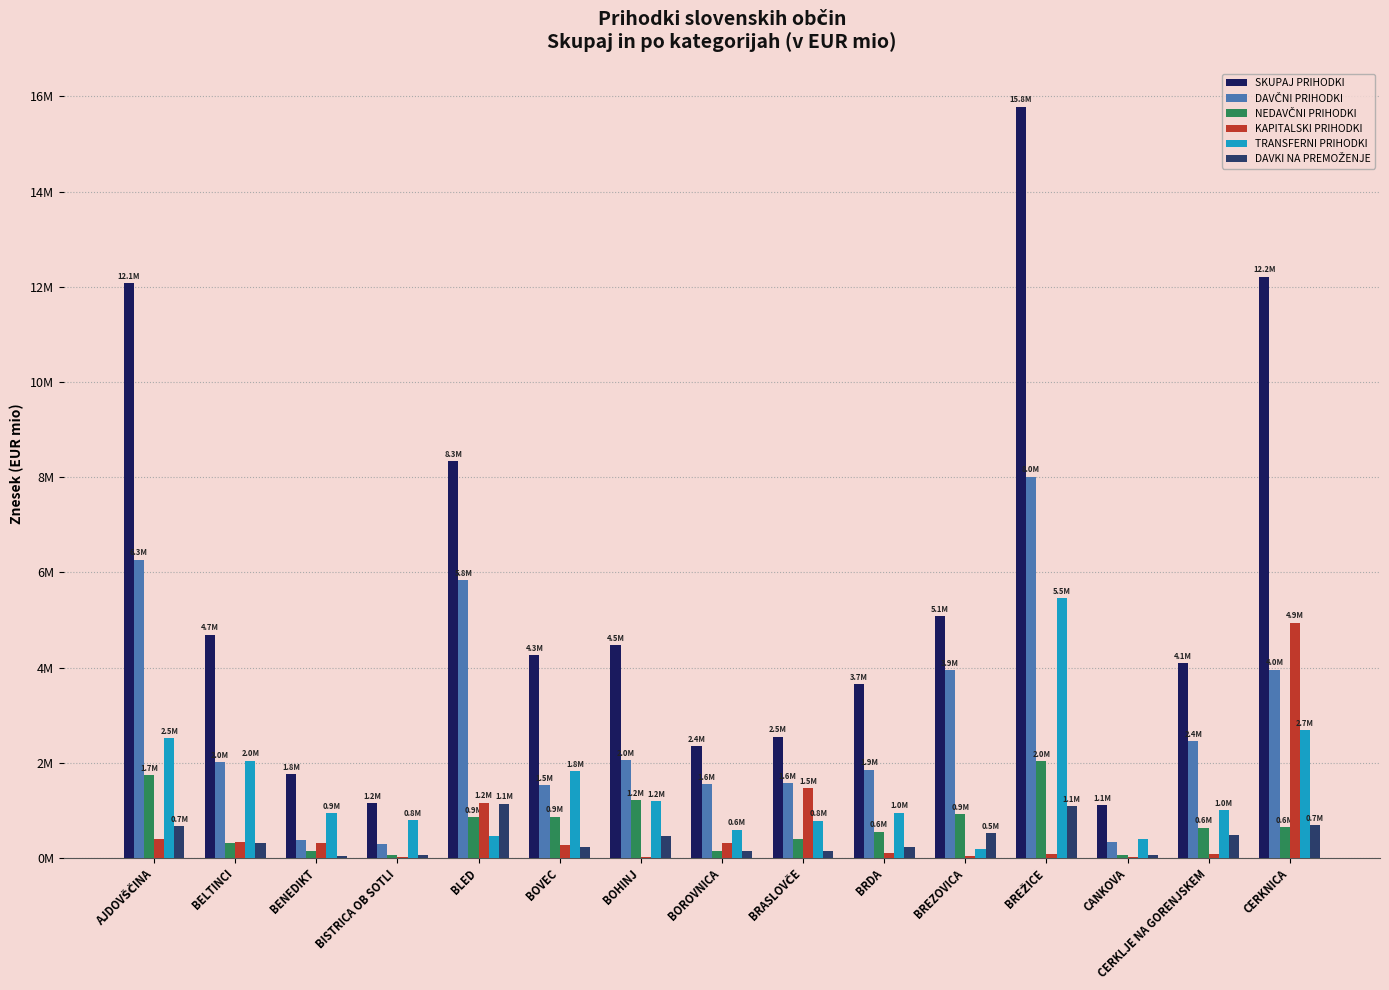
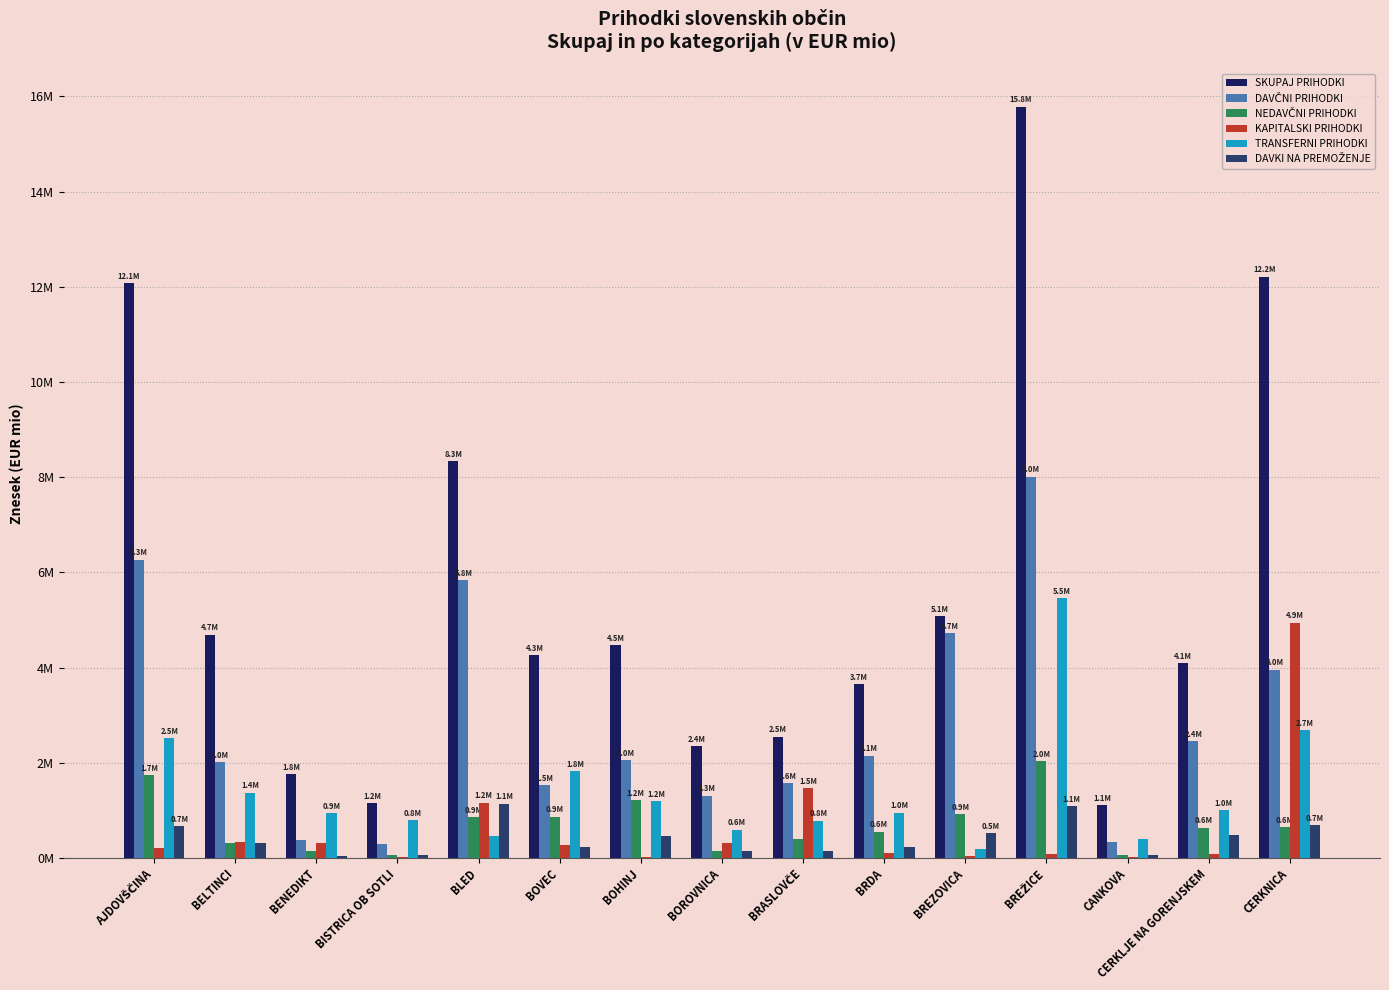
KAPITALSKI PRIHODKI, AJDOVŠČINA: 400000 -> 200000
TRANSFERNI PRIHODKI, BELTINCI: 2.0M -> 1.4M
DAVČNI PRIHODKI, BOROVNICA: 1.6M -> 1.3M
DAVČNI PRIHODKI, BRDA: 1.9M -> 2.1M
DAVČNI PRIHODKI, BREZOVICA: 3.9M -> 4.7M
